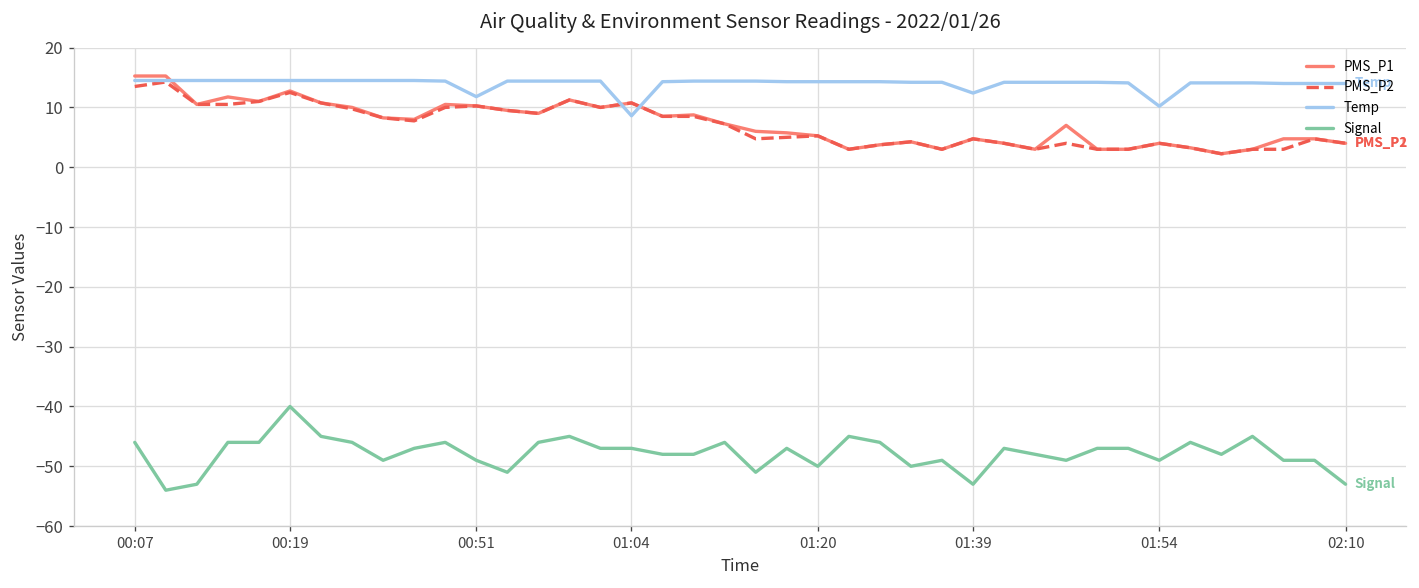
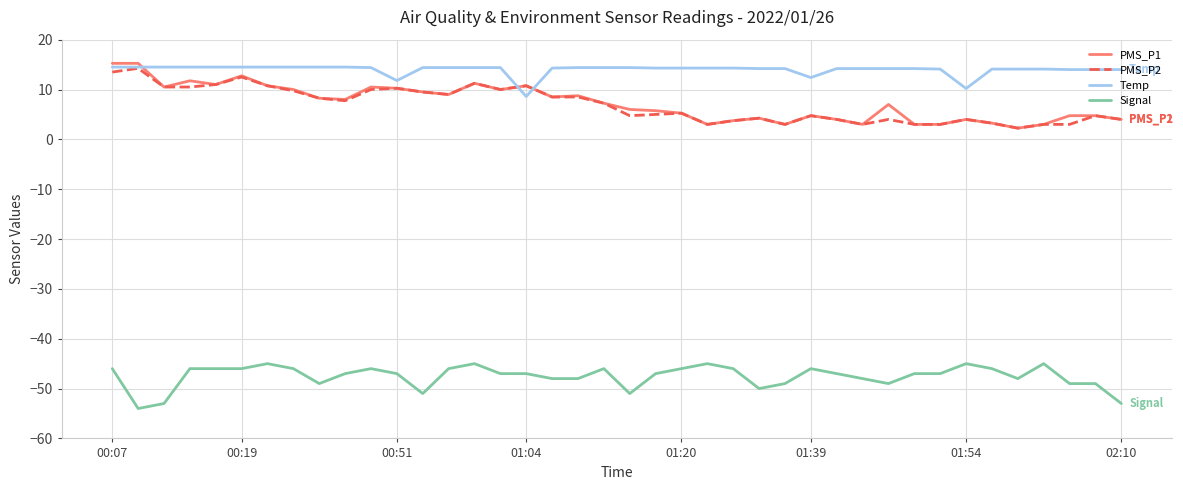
Signal, 00:19: -40 -> -46
Signal, 00:51: -49 -> -47
Signal, 01:20: -50 -> -46
Signal, 01:39: -53 -> -46
Signal, 01:54: -49 -> -45
